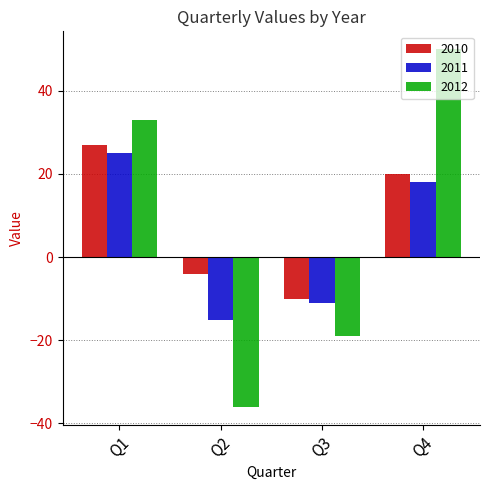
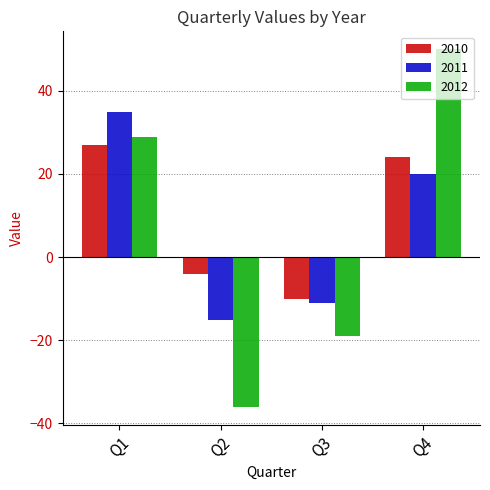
2011, Q1: 25 -> 35
2012, Q1: 33 -> 29
2010, Q4: 20 -> 24
2011, Q4: 18 -> 20
